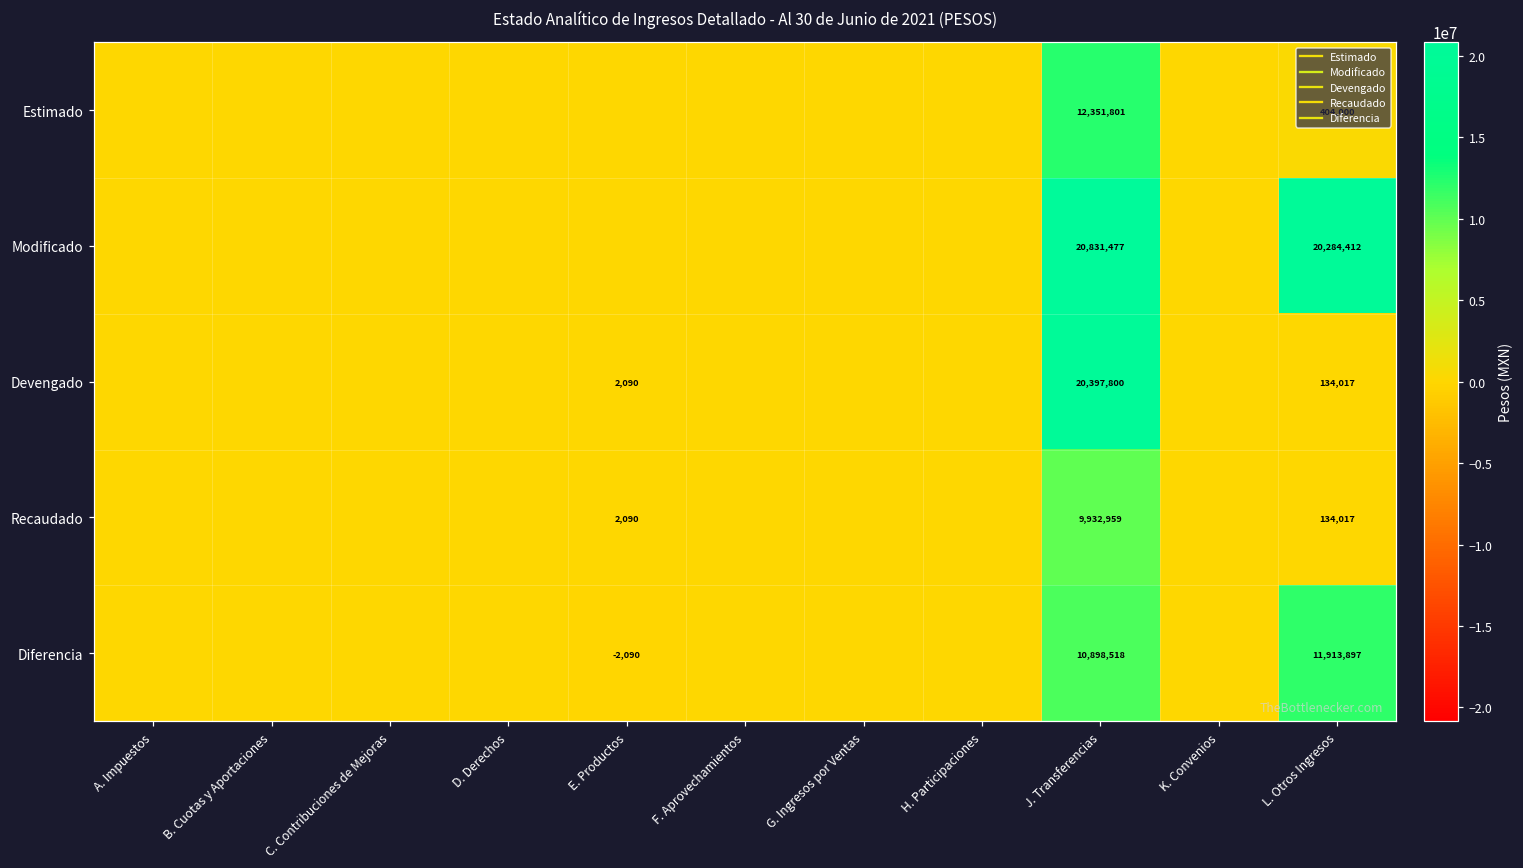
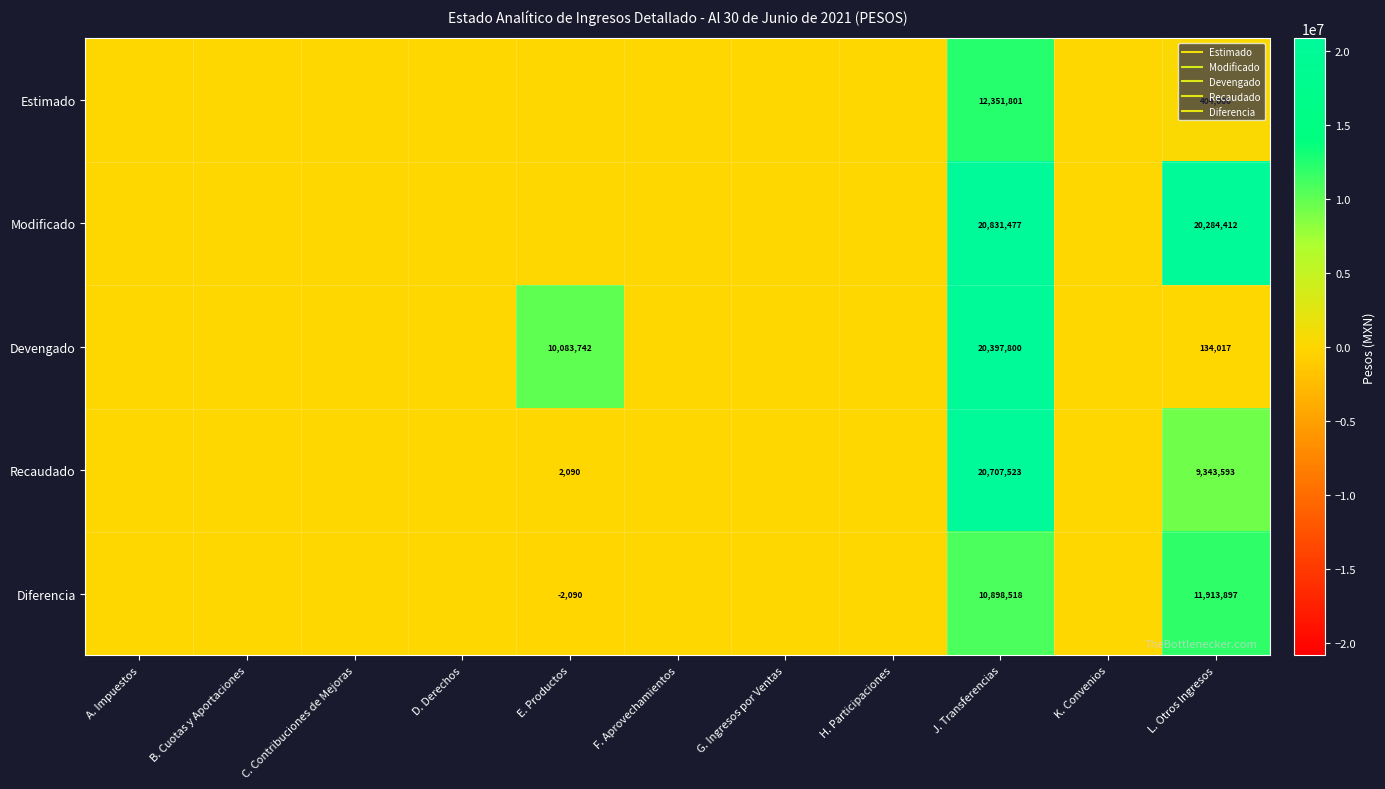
Devengado, E. Productos: 2,090 -> 10,083,742
Recaudado, J. Transferencias: 9,932,959 -> 20,707,523
Recaudado, L. Otros Ingresos: 134,017 -> 9,343,593
